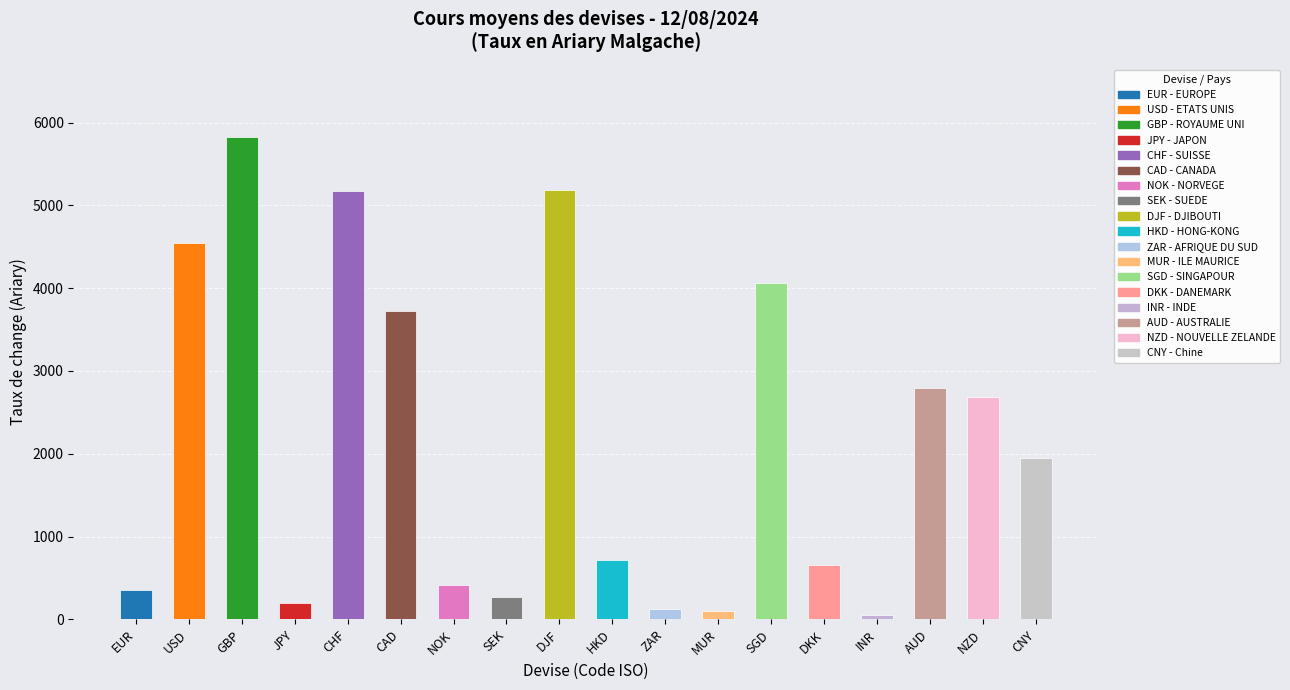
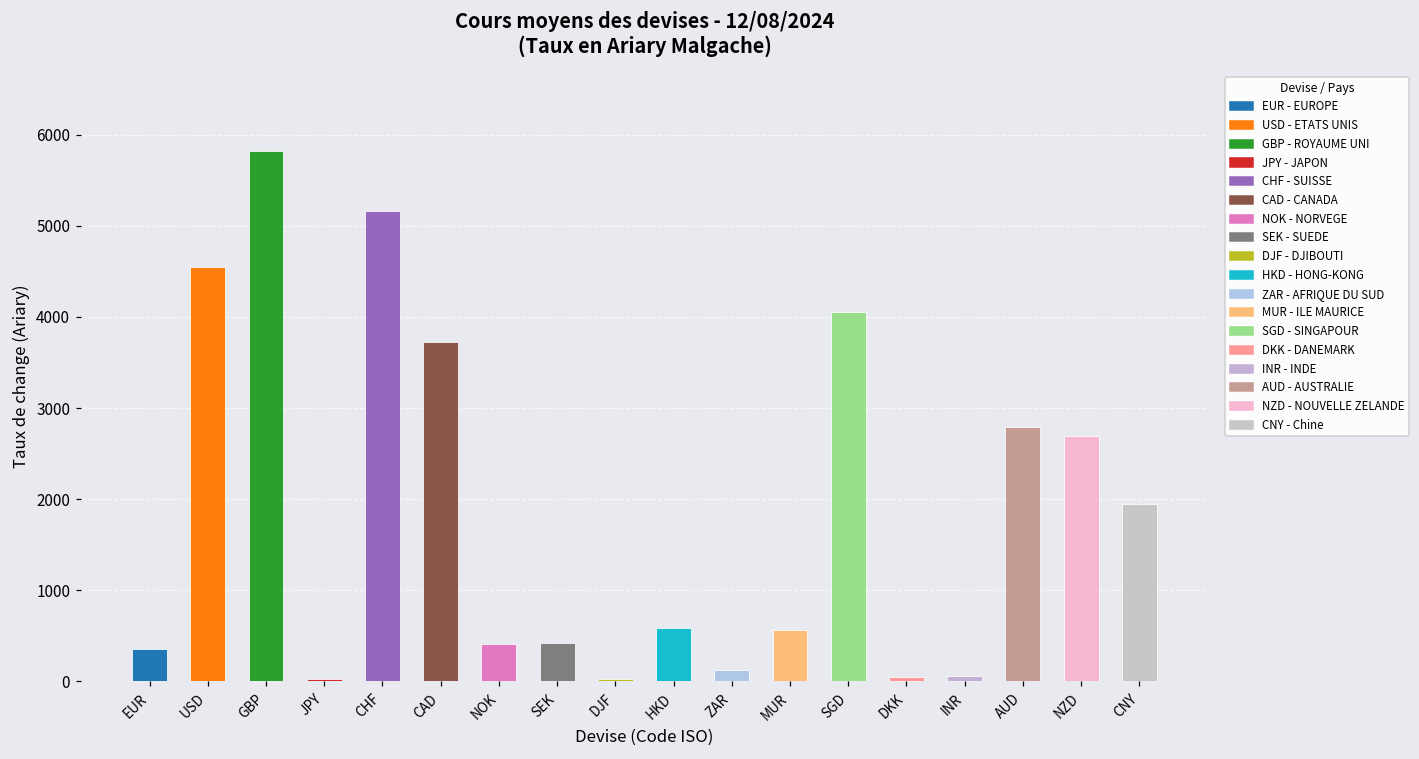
JPY: 200 -> 0
SEK: 300 -> 400
DJF: 5200 -> 0
HKD: 700 -> 600
MUR: 100 -> 600
DKK: 700 -> 0
